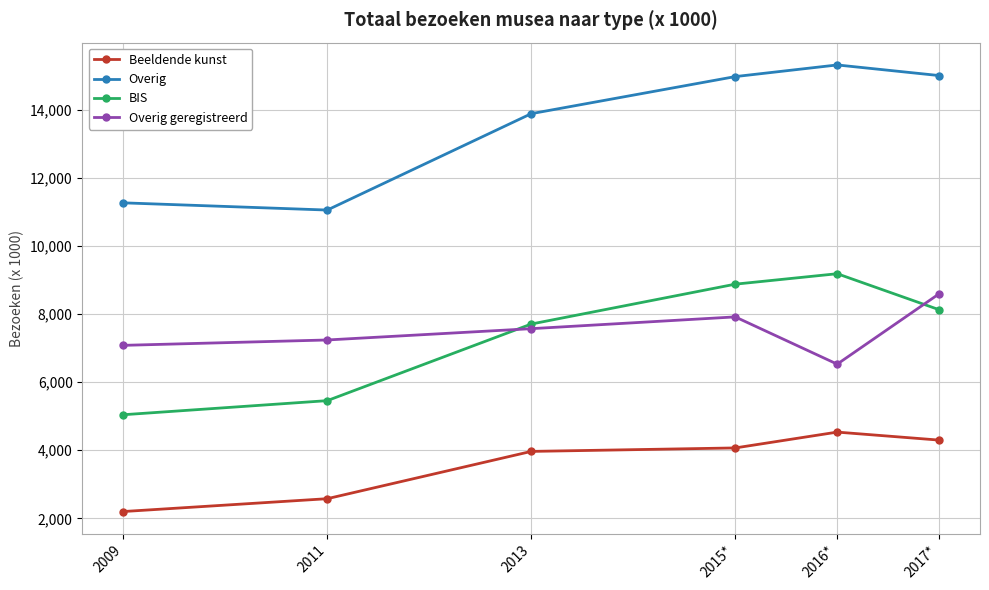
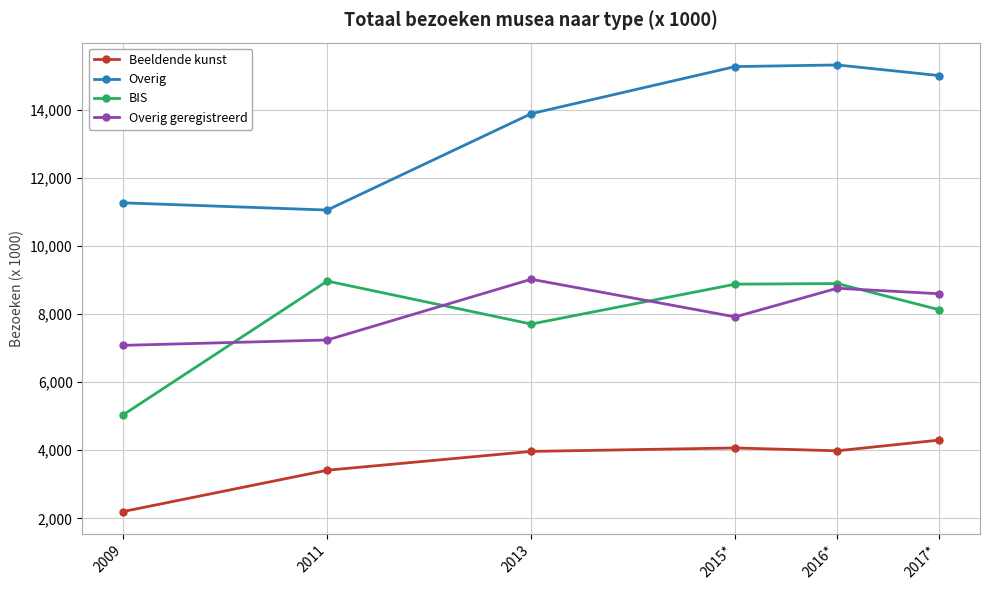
Beeldende kunst, 2011: 2,600 -> 3,400
BIS, 2011: 5,500 -> 9,000
Overig geregistreerd, 2013: 7,600 -> 9,000
Overig, 2015*: 15,000 -> 15,300
Beeldende kunst, 2016*: 4,500 -> 4,000
BIS, 2016*: 9,200 -> 8,900
Overig geregistreerd, 2016*: 6,500 -> 8,800
